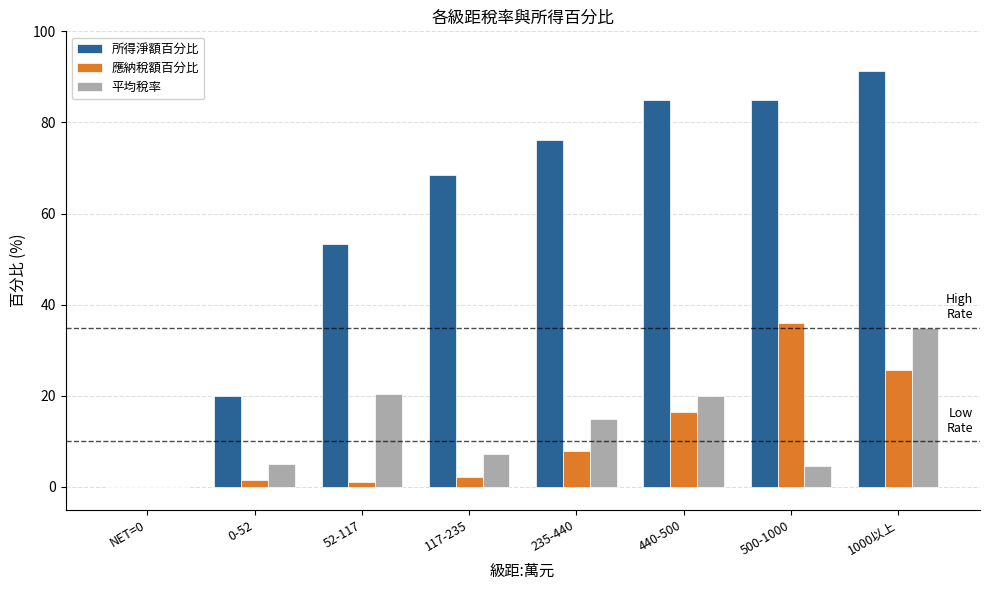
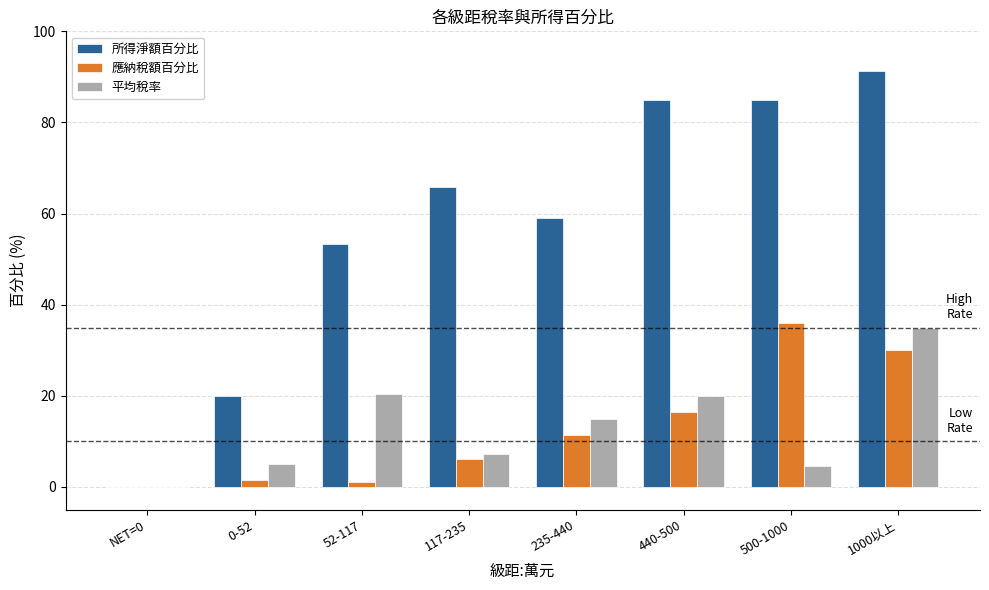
所得淨額百分比, 117-235: 68 -> 66
應納稅額百分比, 117-235: 2 -> 6
所得淨額百分比, 235-440: 76 -> 59
應納稅額百分比, 235-440: 8 -> 11
應納稅額百分比, 1000以上: 26 -> 30
